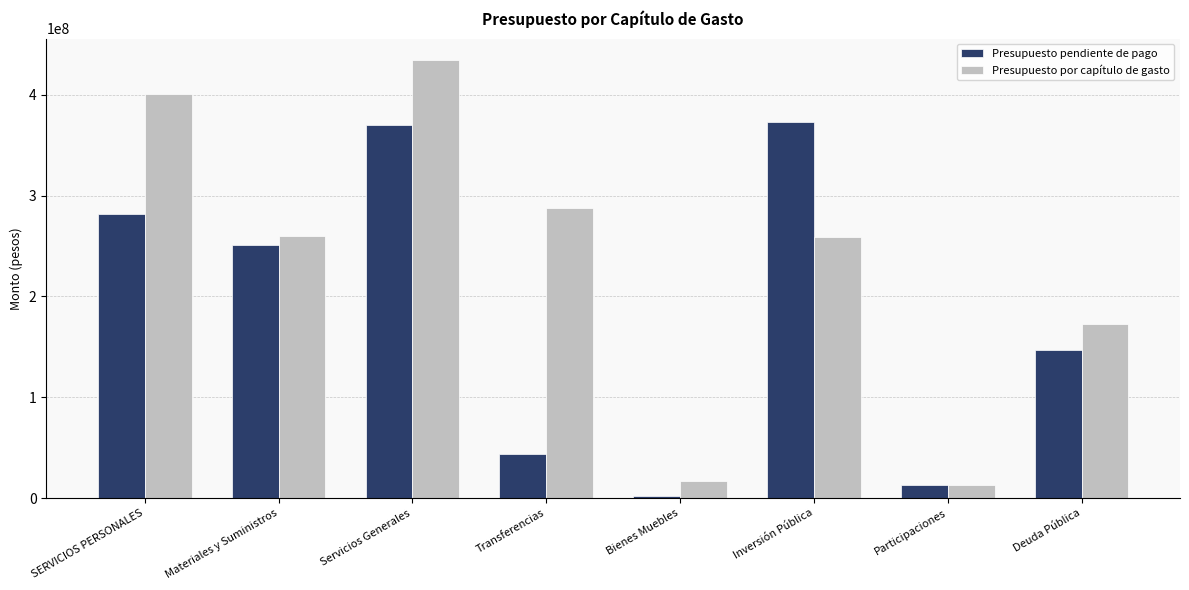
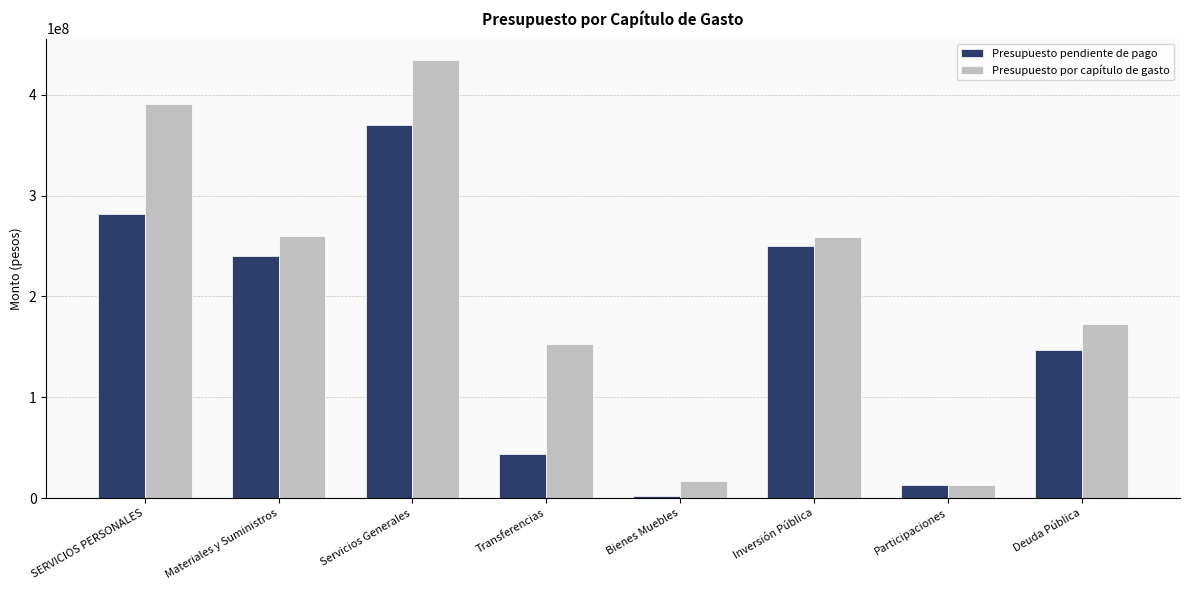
Presupuesto por capítulo de gasto, SERVICIOS PERSONALES: 400000000 -> 390000000
Presupuesto pendiente de pago, Materiales y Suministros: 251000000 -> 240000000
Presupuesto por capítulo de gasto, Transferencias: 288000000 -> 152000000
Presupuesto pendiente de pago, Inversión Pública: 373000000 -> 250000000
